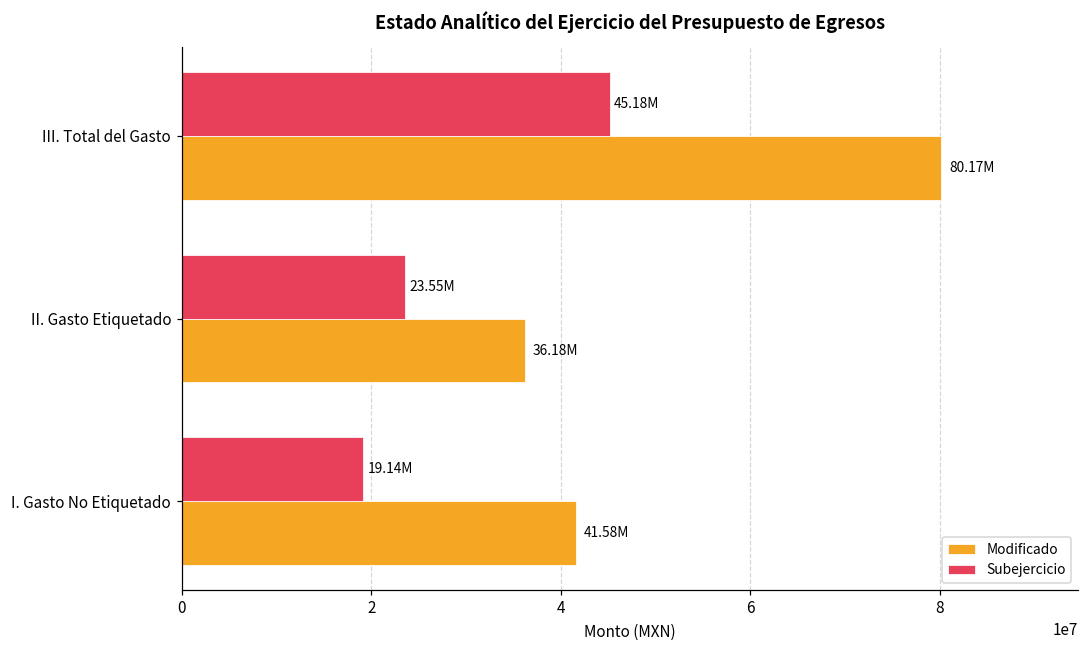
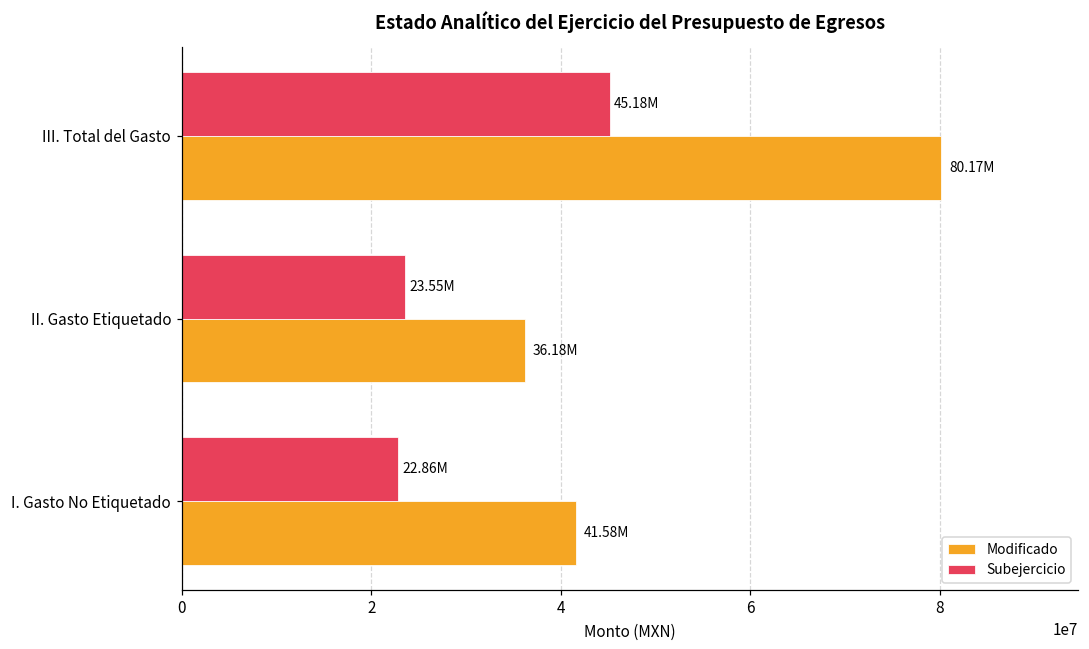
Subejercicio, I. Gasto No Etiquetado: 19.14M -> 22.86M
